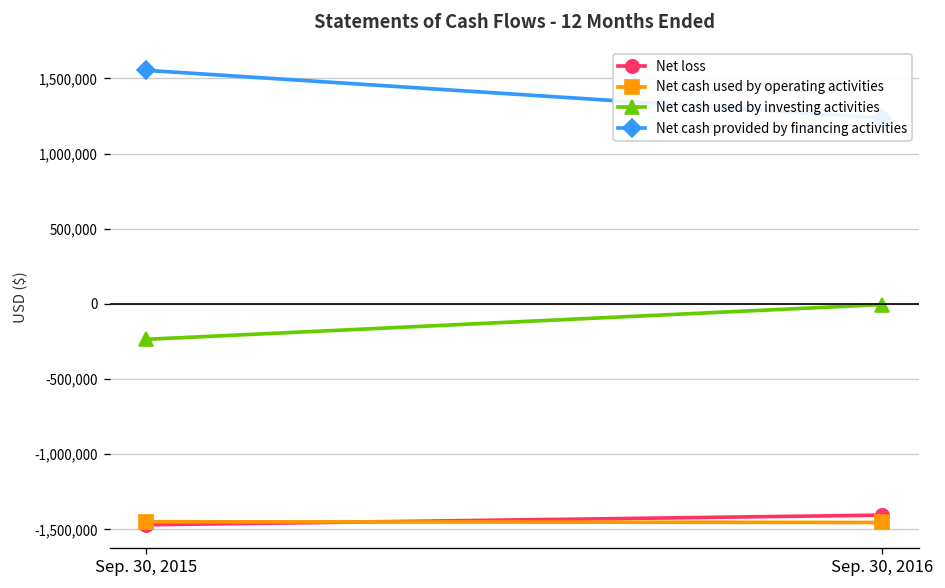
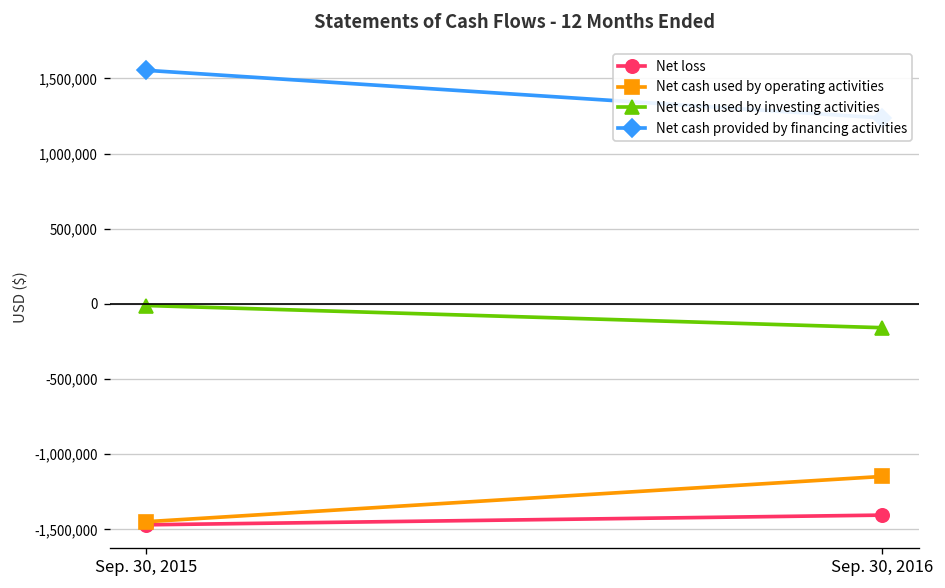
Net cash used by investing activities, Sep. 30, 2015: -240,000 -> -10,000
Net cash used by operating activities, Sep. 30, 2016: -1,450,000 -> -1,150,000
Net cash used by investing activities, Sep. 30, 2016: 0 -> -160,000
